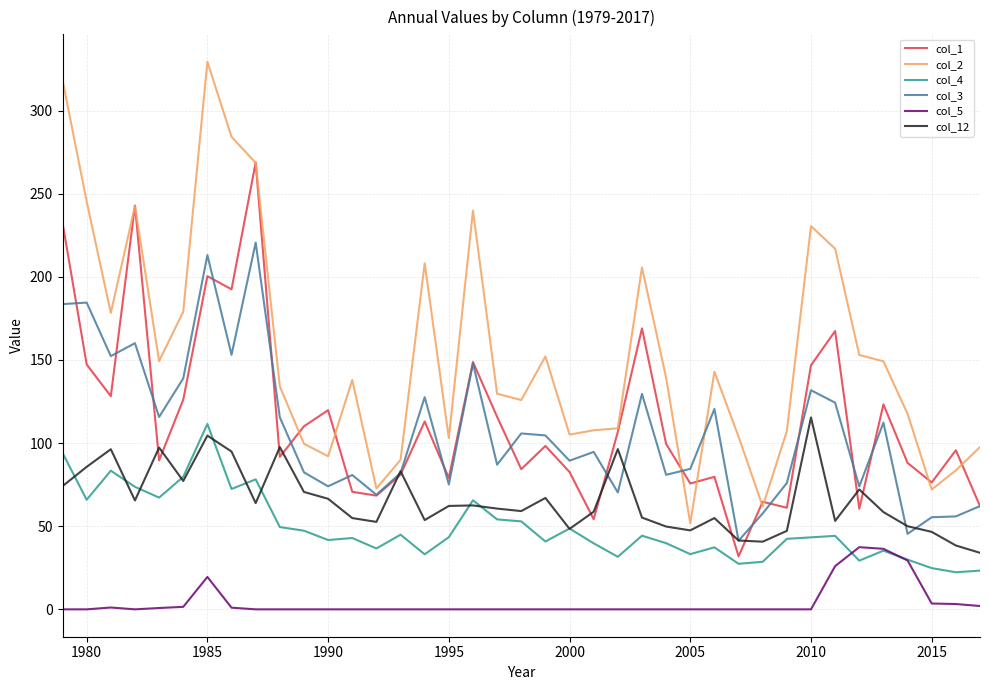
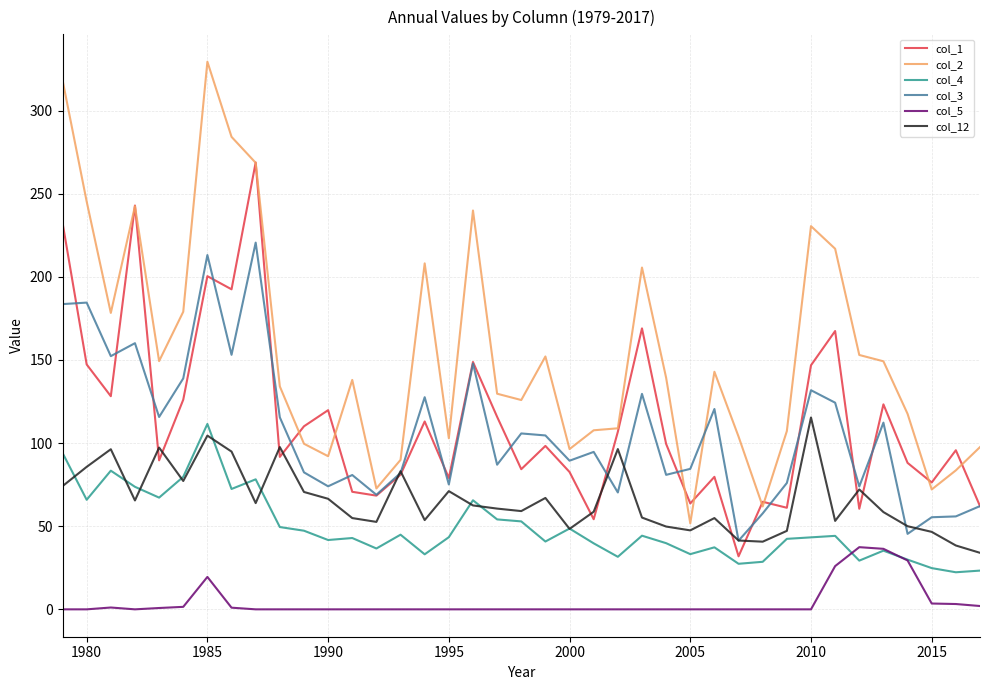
col_12, 1995: 62 -> 71
col_2, 2000: 105 -> 96
col_1, 2005: 76 -> 64
